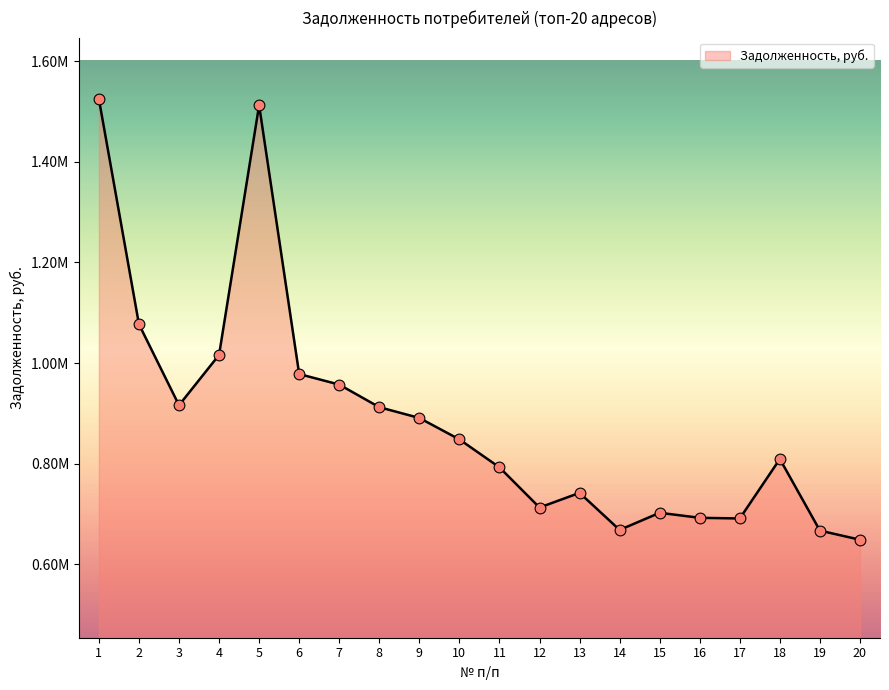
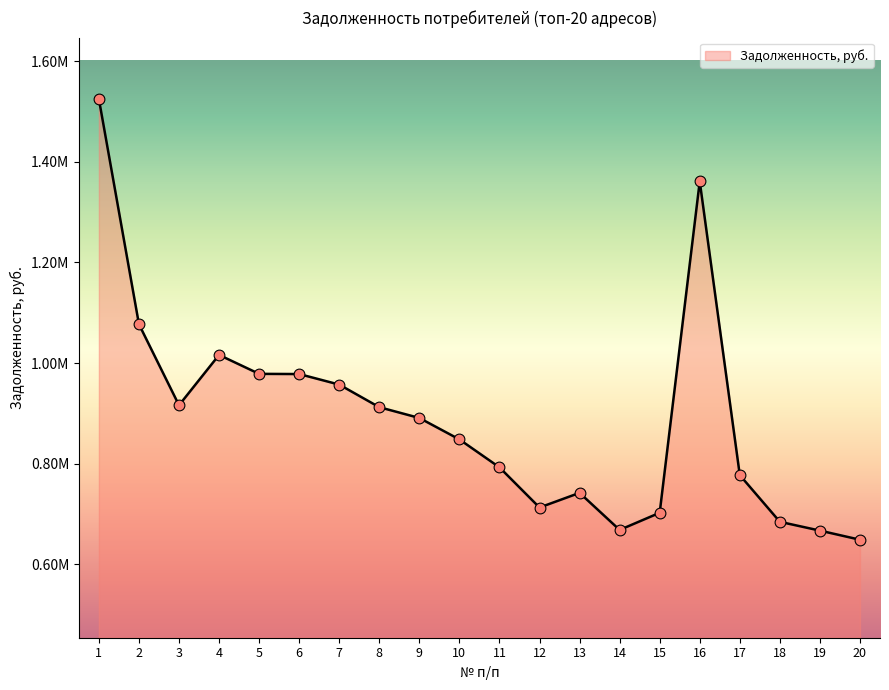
5: 1510000 -> 980000
16: 690000 -> 1360000
17: 690000 -> 780000
18: 810000 -> 680000
